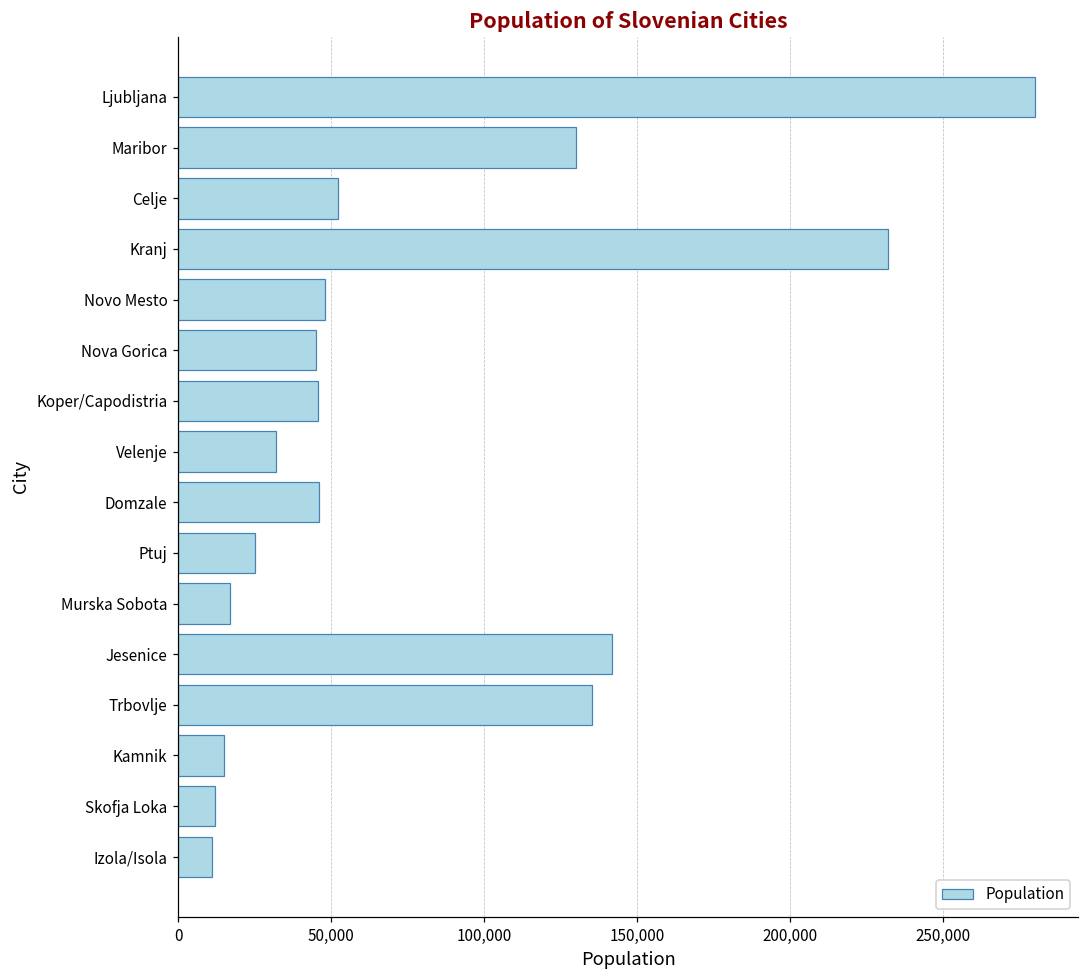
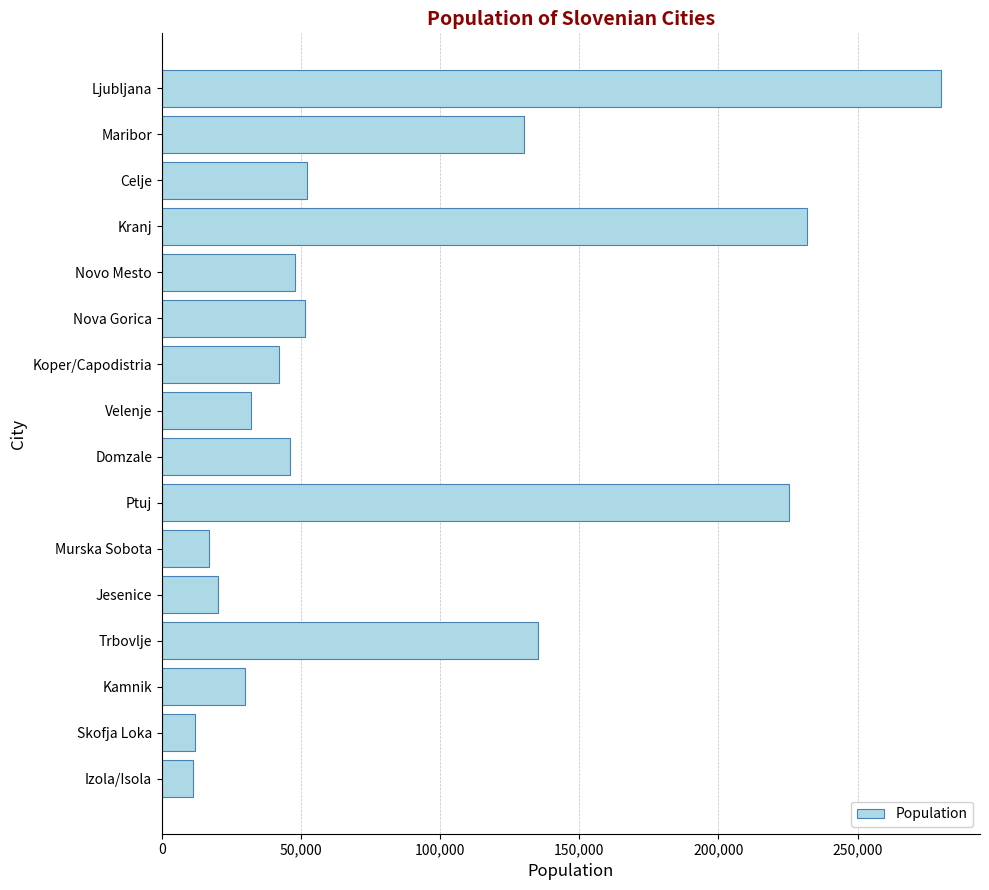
Nova Gorica: 45,000 -> 51,000
Koper/Capodistria: 46,000 -> 42,000
Ptuj: 25,000 -> 225,000
Jesenice: 142,000 -> 20,000
Kamnik: 15,000 -> 30,000
